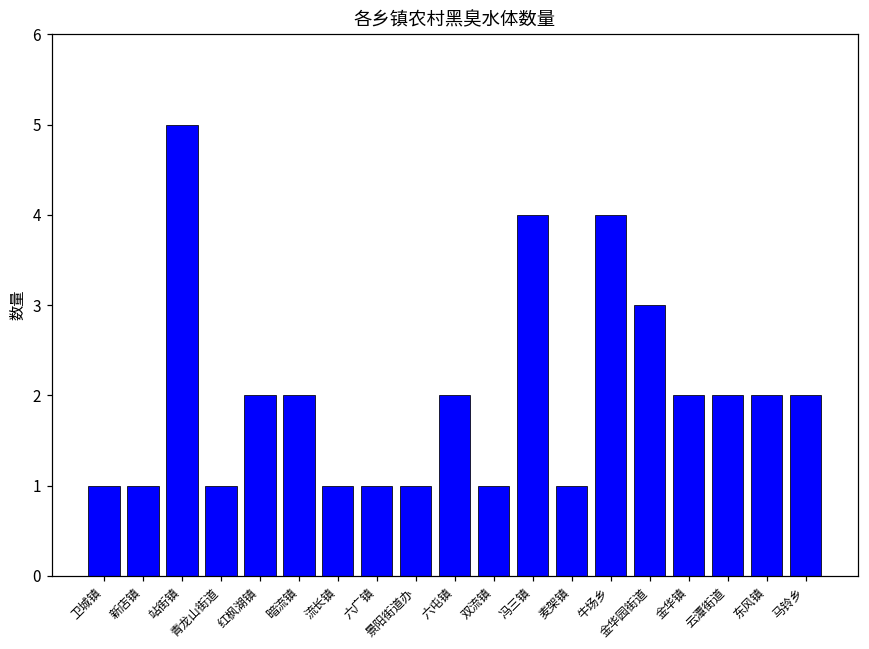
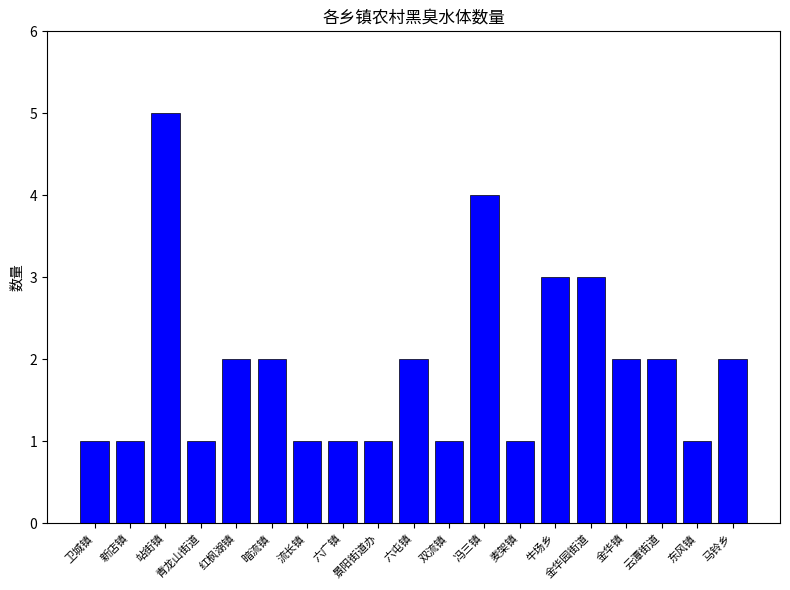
牛场乡: 4 -> 3
东风镇: 2 -> 1
